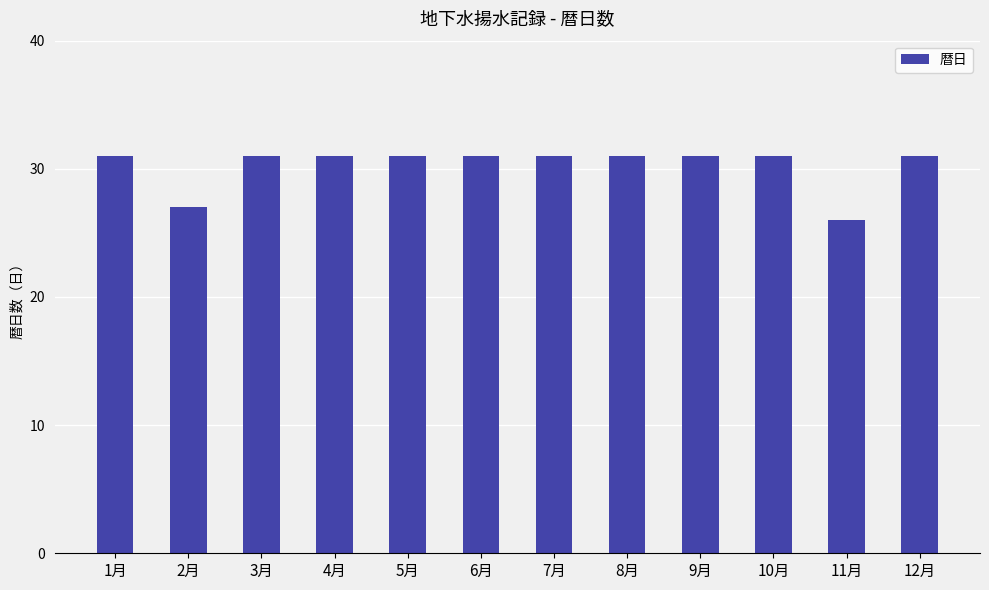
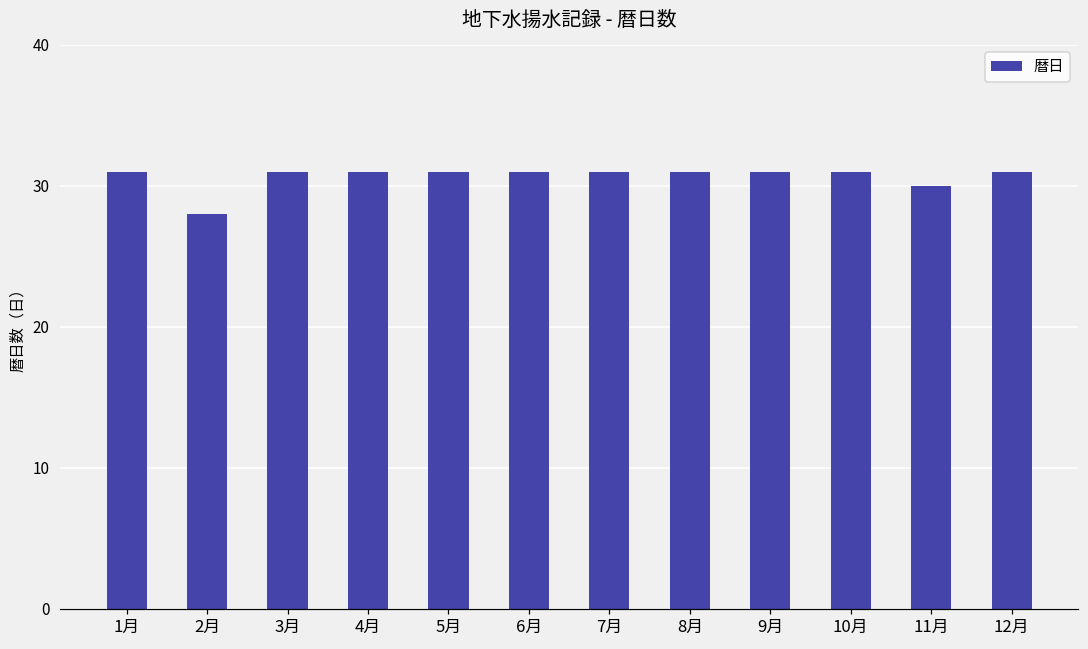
2月: 27 -> 28
11月: 26 -> 30
